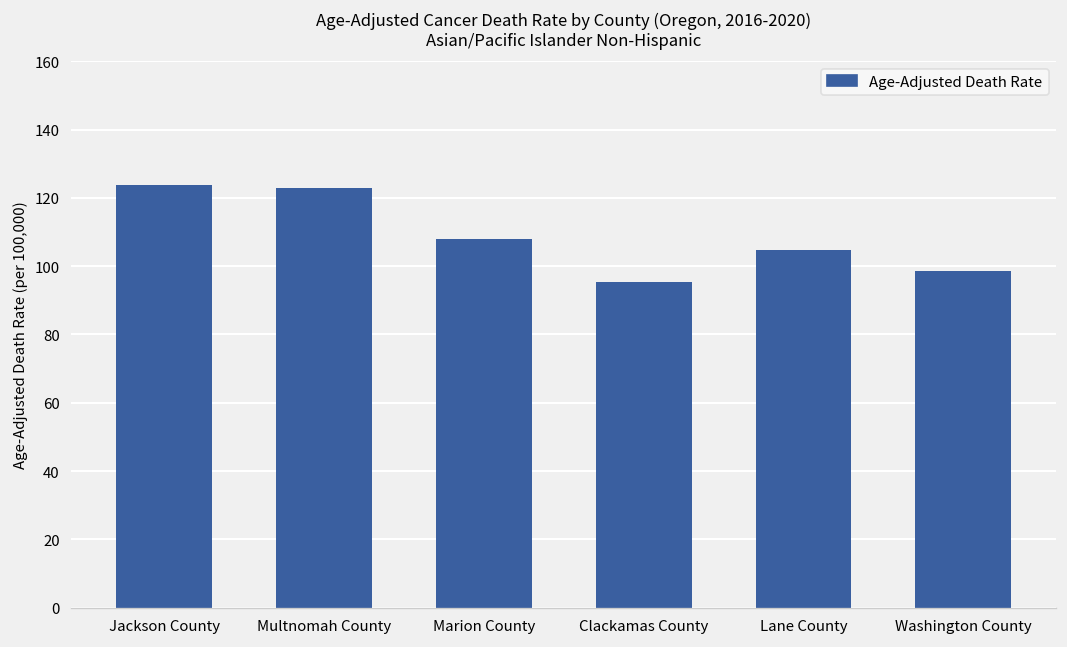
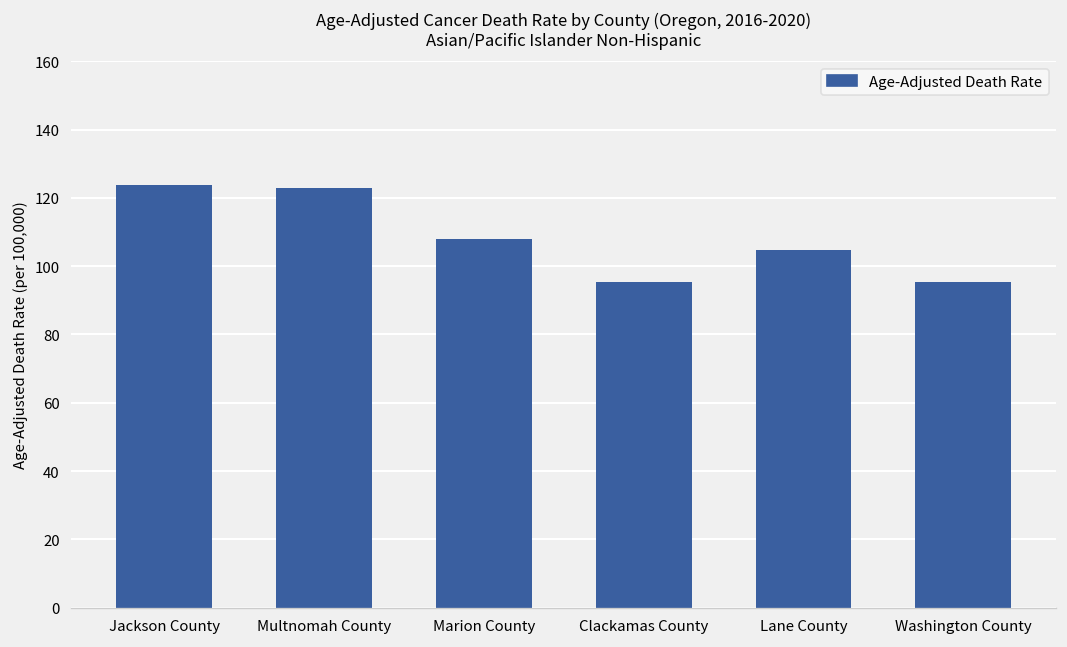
Washington County: 99 -> 95
